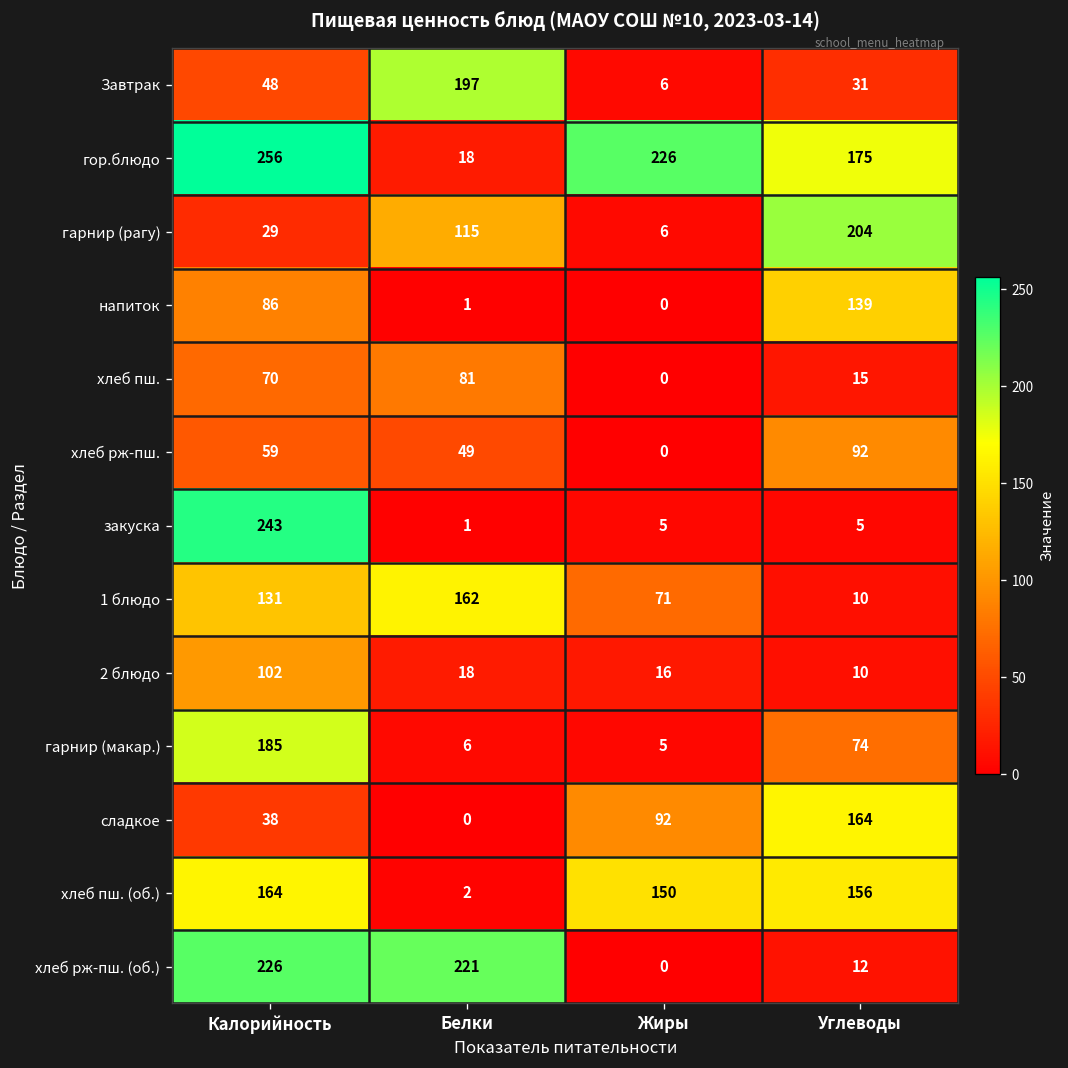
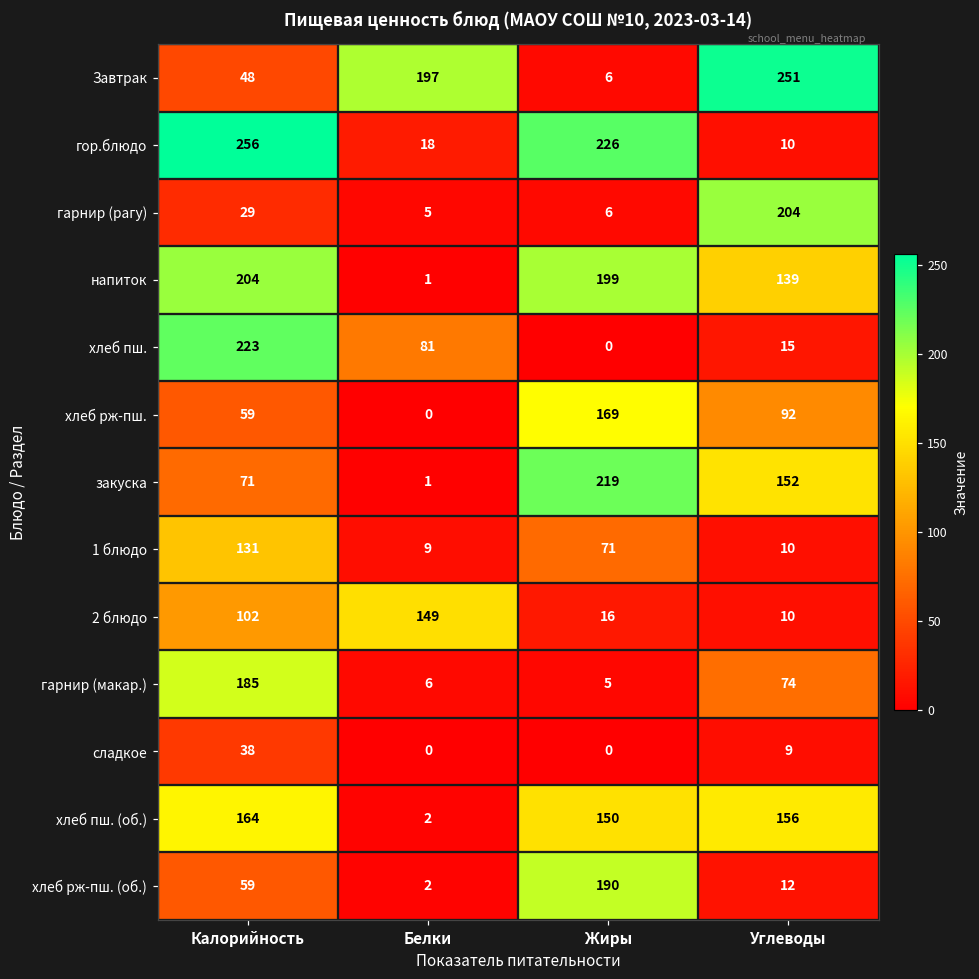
Завтрак, Углеводы: 31 -> 251
гор.блюдо, Углеводы: 175 -> 10
гарнир (рагу), Белки: 115 -> 5
напиток, Калорийность: 86 -> 204
напиток, Жиры: 0 -> 199
хлеб пш., Калорийность: 70 -> 223
хлеб рж-пш., Белки: 49 -> 0
хлеб рж-пш., Жиры: 0 -> 169
закуска, Калорийность: 243 -> 71
закуска, Жиры: 5 -> 219
закуска, Углеводы: 5 -> 152
1 блюдо, Белки: 162 -> 9
2 блюдо, Белки: 18 -> 149
сладкое, Жиры: 92 -> 0
сладкое, Углеводы: 164 -> 9
хлеб рж-пш. (об.), Калорийность: 226 -> 59
хлеб рж-пш. (об.), Белки: 221 -> 2
хлеб рж-пш. (об.), Жиры: 0 -> 190
